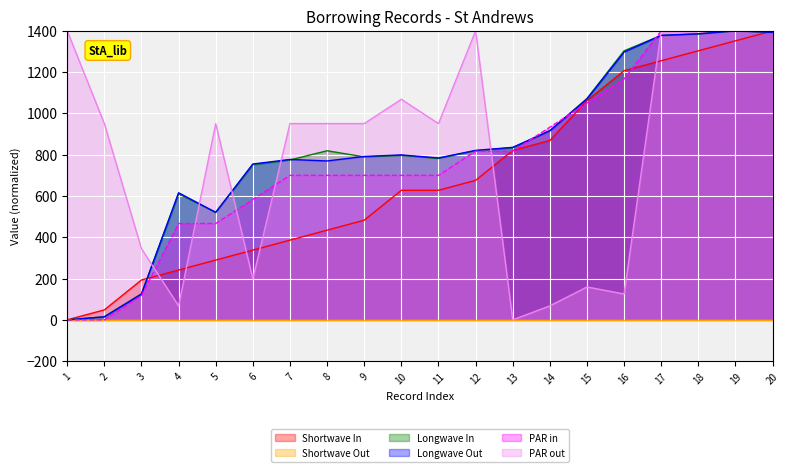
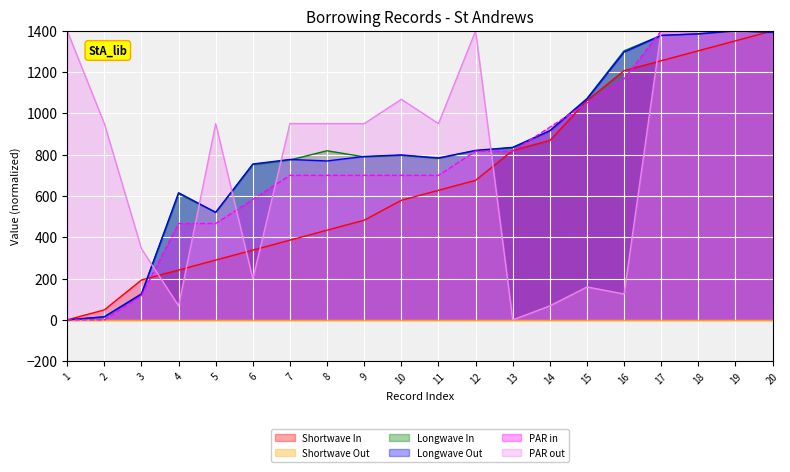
Shortwave In, 10: 630 -> 580
